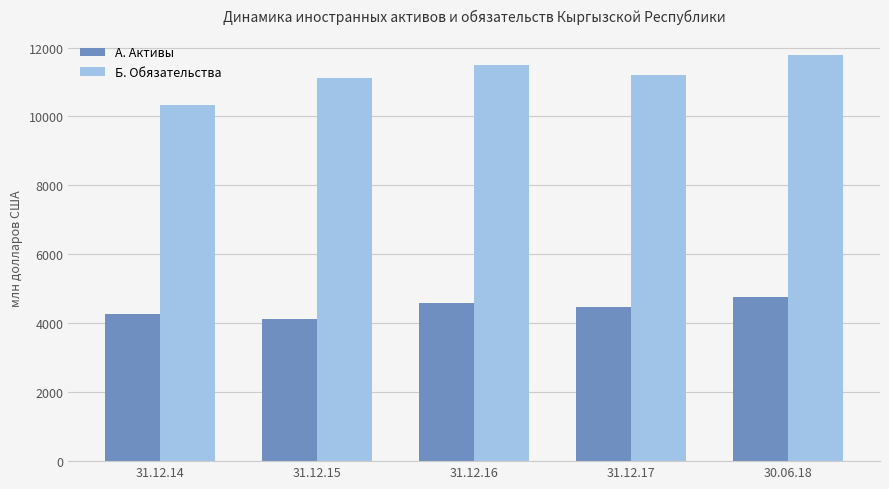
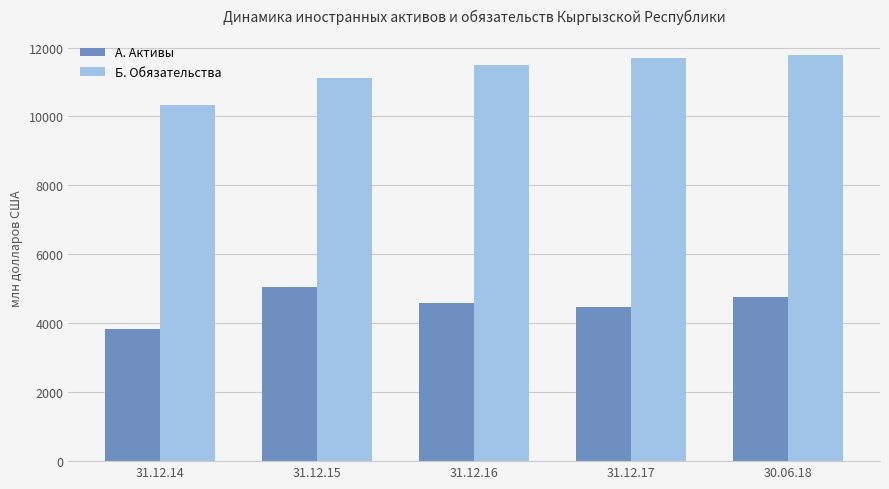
А. Активы, 31.12.14: 4300 -> 3800
А. Активы, 31.12.15: 4100 -> 5100
Б. Обязательства, 31.12.17: 11200 -> 11700
